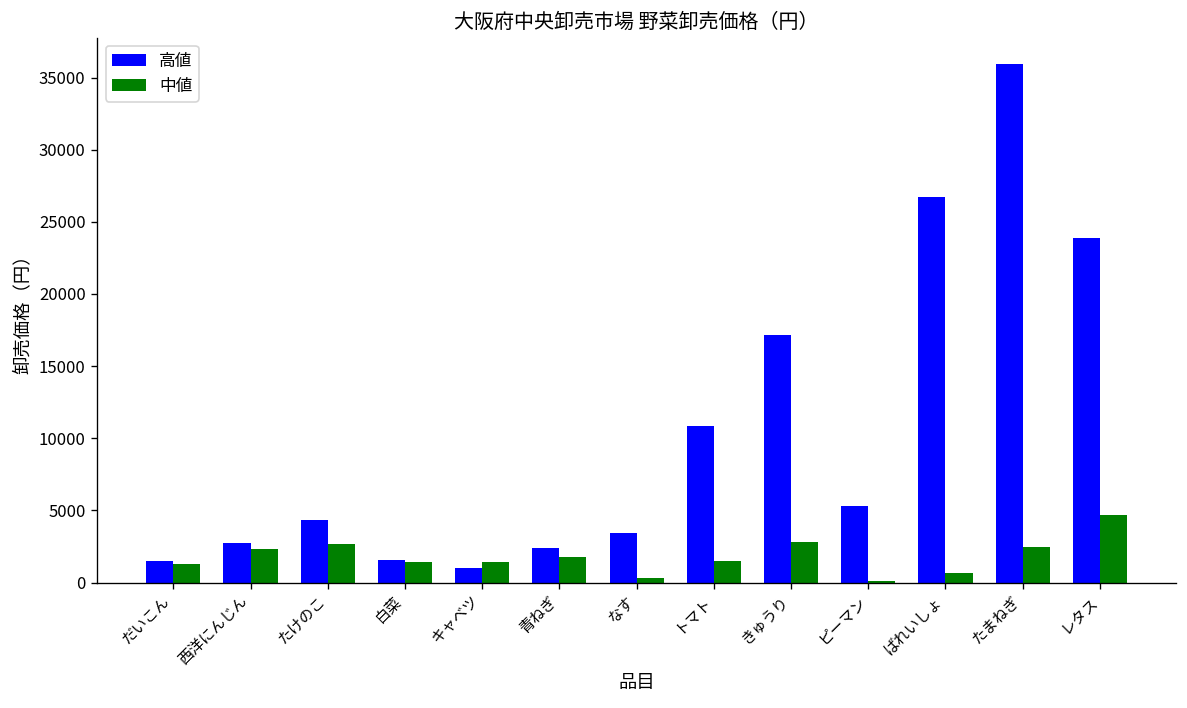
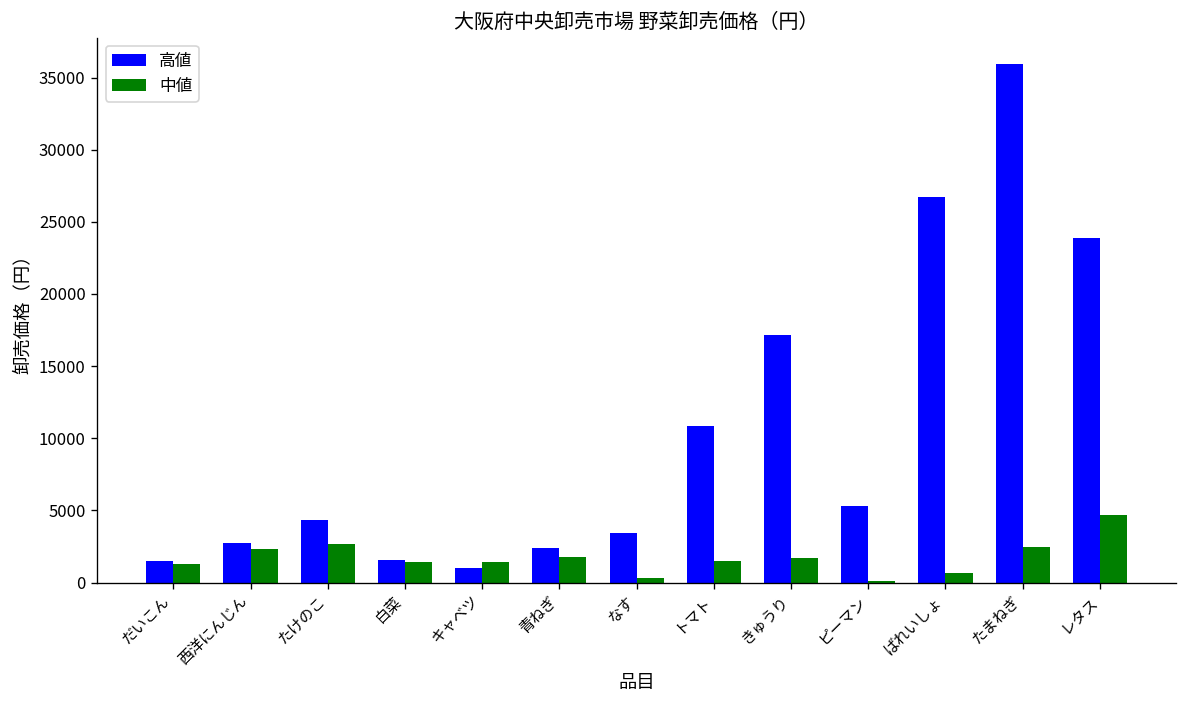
中値, きゅうり: 2800 -> 1700
